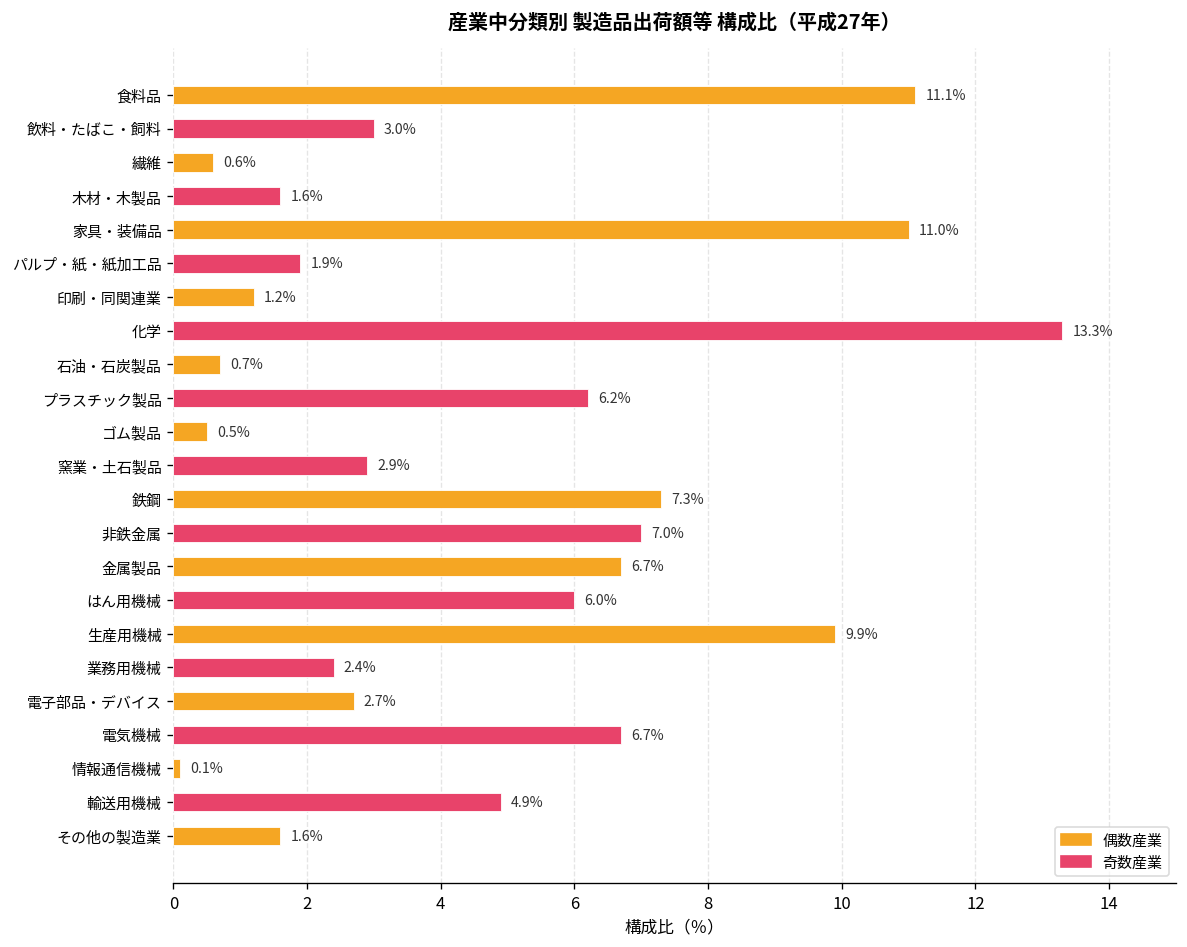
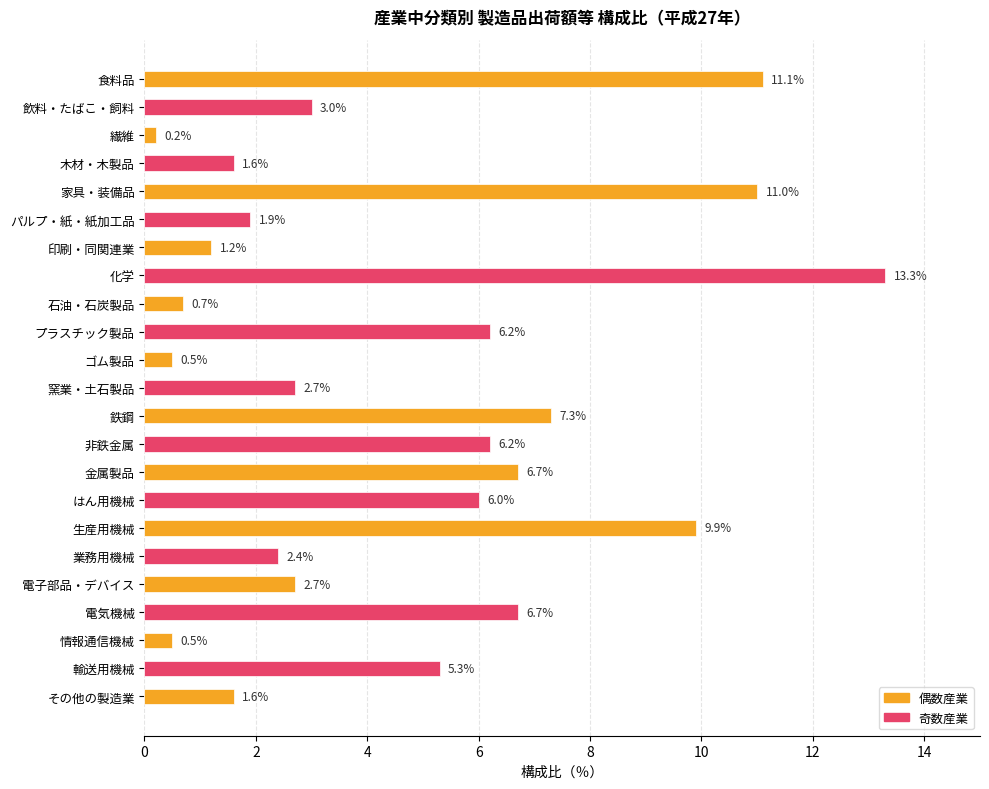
繊維: 0.6% -> 0.2%
窯業・土石製品: 2.9% -> 2.7%
非鉄金属: 7.0% -> 6.2%
情報通信機械: 0.1% -> 0.5%
輸送用機械: 4.9% -> 5.3%
